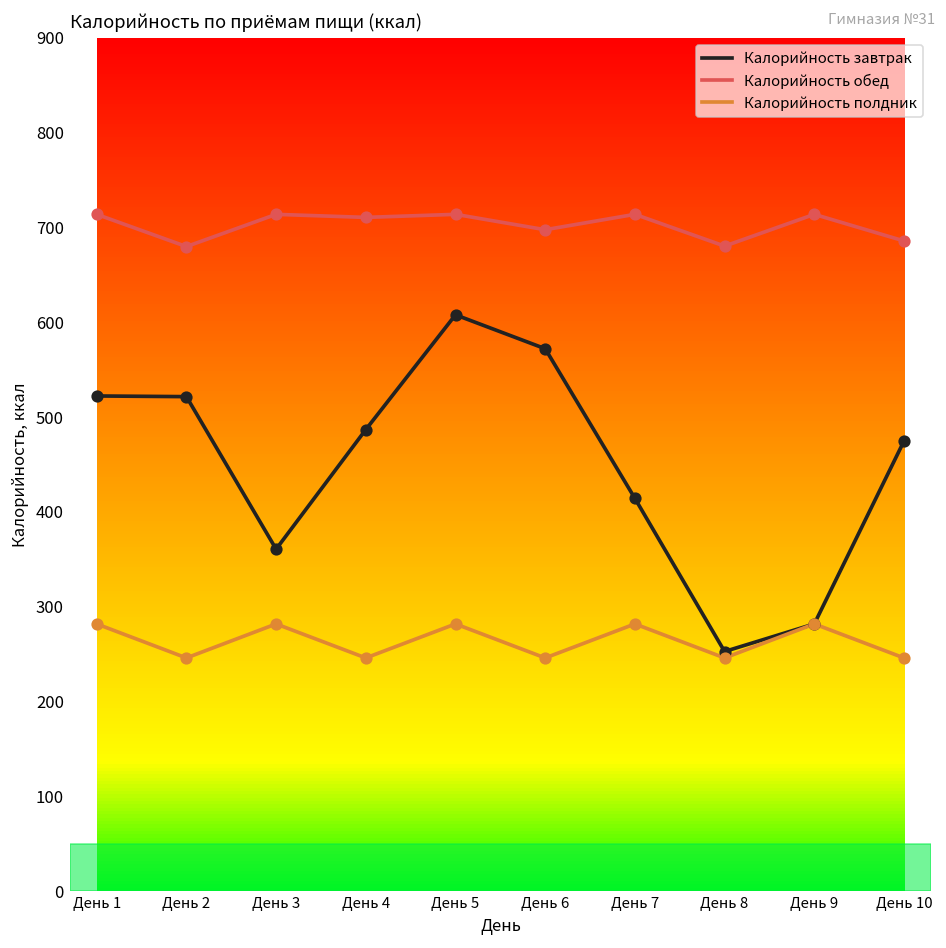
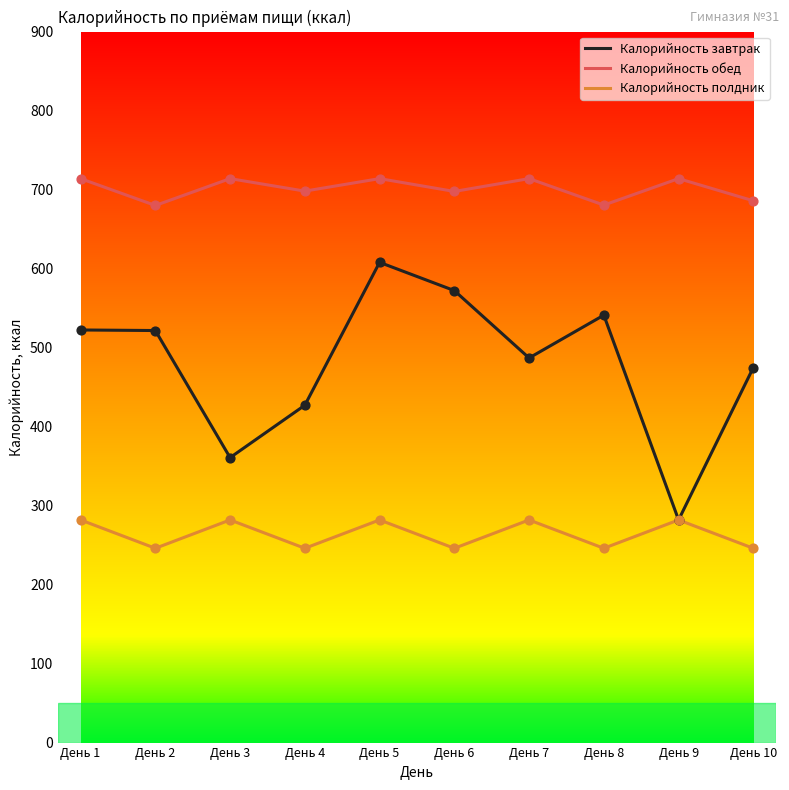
Калорийность завтрак, День 4: 490 -> 430
Калорийность обед, День 4: 710 -> 700
Калорийность завтрак, День 7: 410 -> 490
Калорийность завтрак, День 8: 250 -> 540
